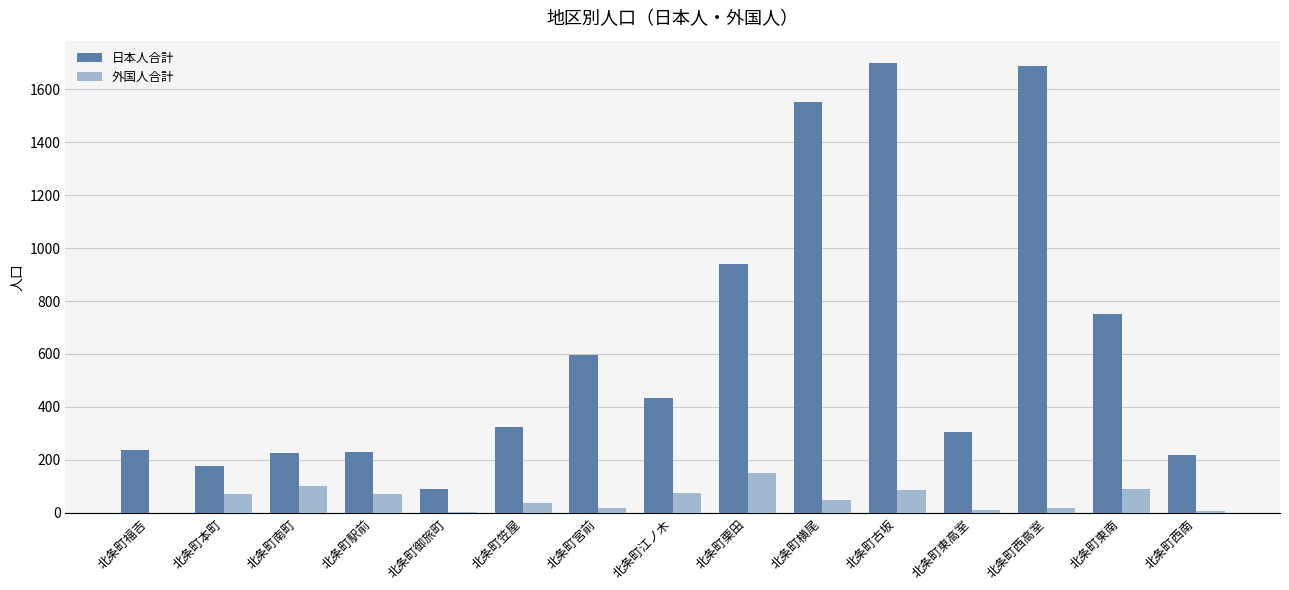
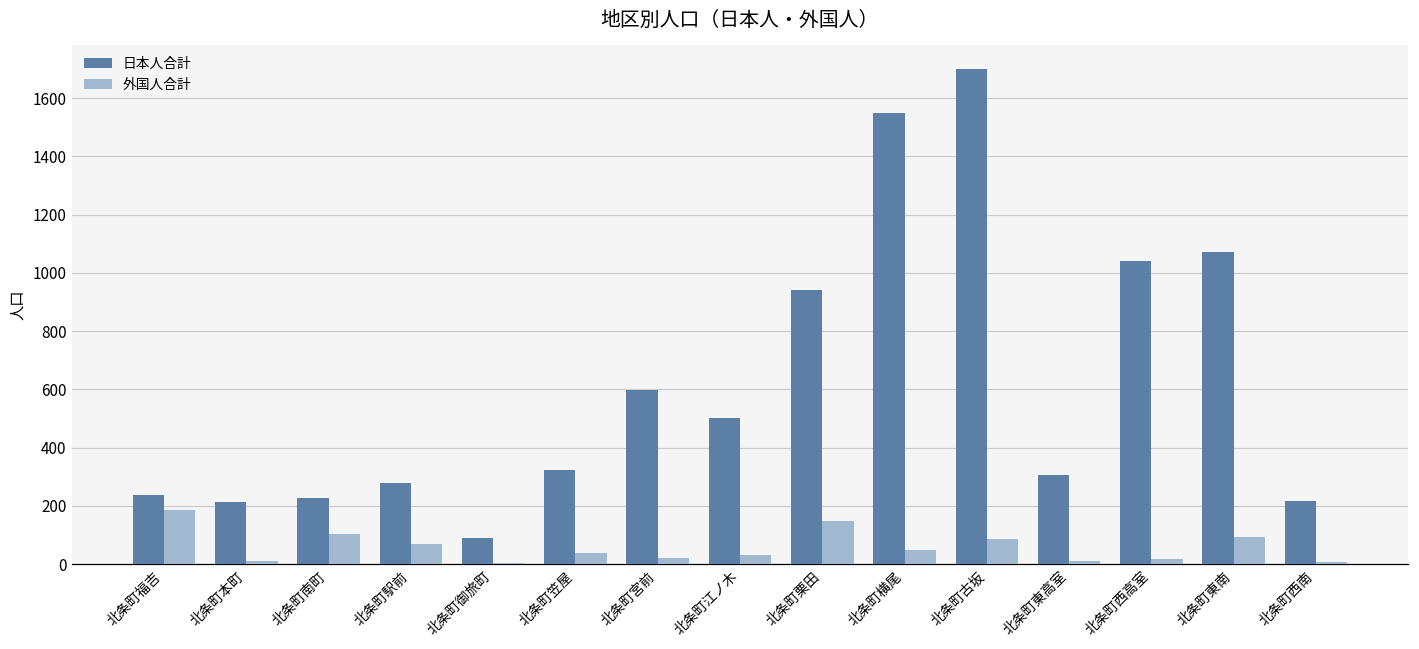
外国人合計, 北条町福吉: 0 -> 190
日本人合計, 北条町本町: 180 -> 210
外国人合計, 北条町本町: 70 -> 10
日本人合計, 北条町駅前: 230 -> 280
日本人合計, 北条町江ノ木: 440 -> 500
外国人合計, 北条町江ノ木: 80 -> 30
日本人合計, 北条町西高室: 1690 -> 1040
日本人合計, 北条町東南: 750 -> 1070
